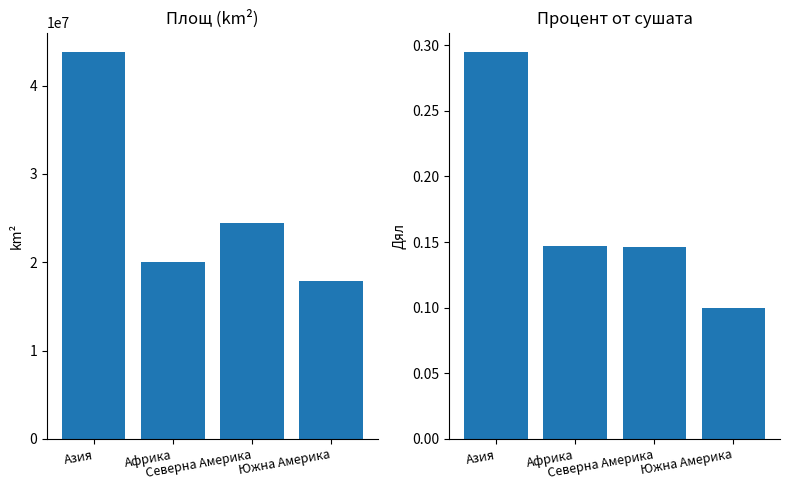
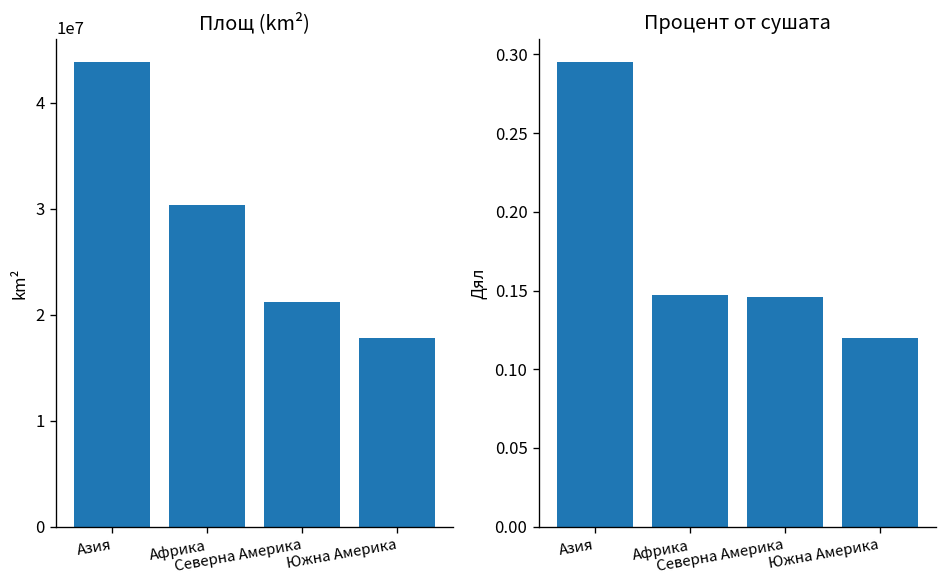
Площ (km²), Африка: 20000000 -> 30000000
Площ (km²), Северна Америка: 24000000 -> 21000000
Процент от сушата, Южна Америка: 0.10 -> 0.12
